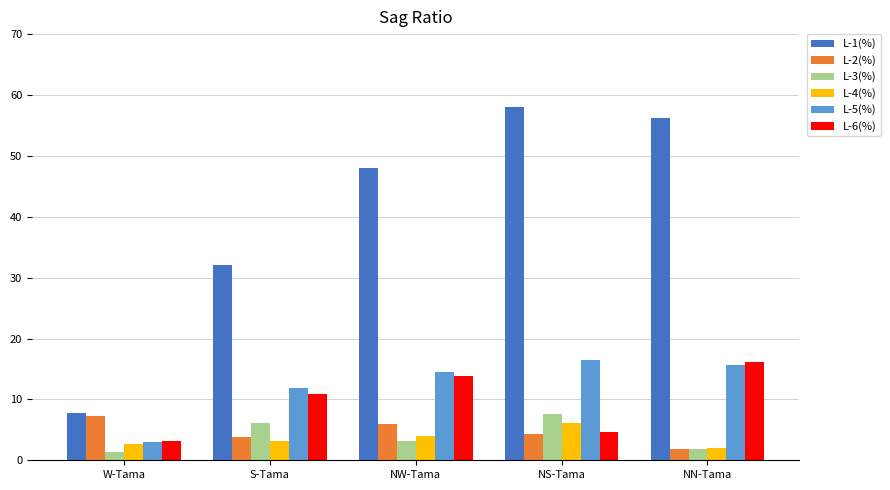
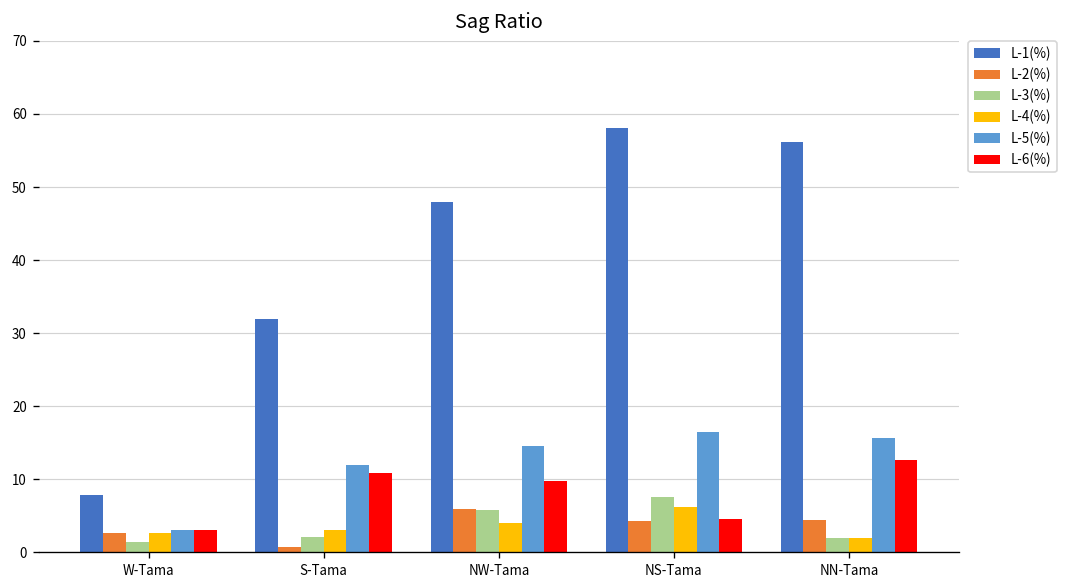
L-2(%), W-Tama: 7 -> 3
L-2(%), S-Tama: 4 -> 1
L-3(%), S-Tama: 6 -> 2
L-3(%), NW-Tama: 3 -> 6
L-6(%), NW-Tama: 14 -> 10
L-2(%), NN-Tama: 2 -> 4
L-6(%), NN-Tama: 16 -> 13
